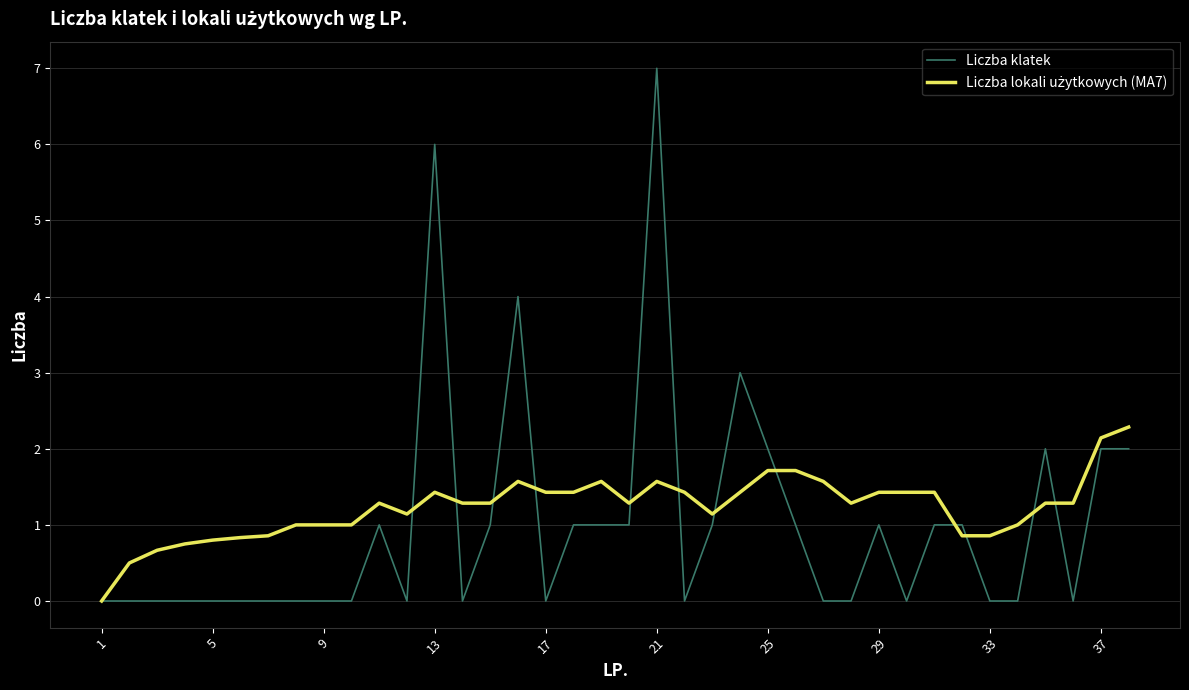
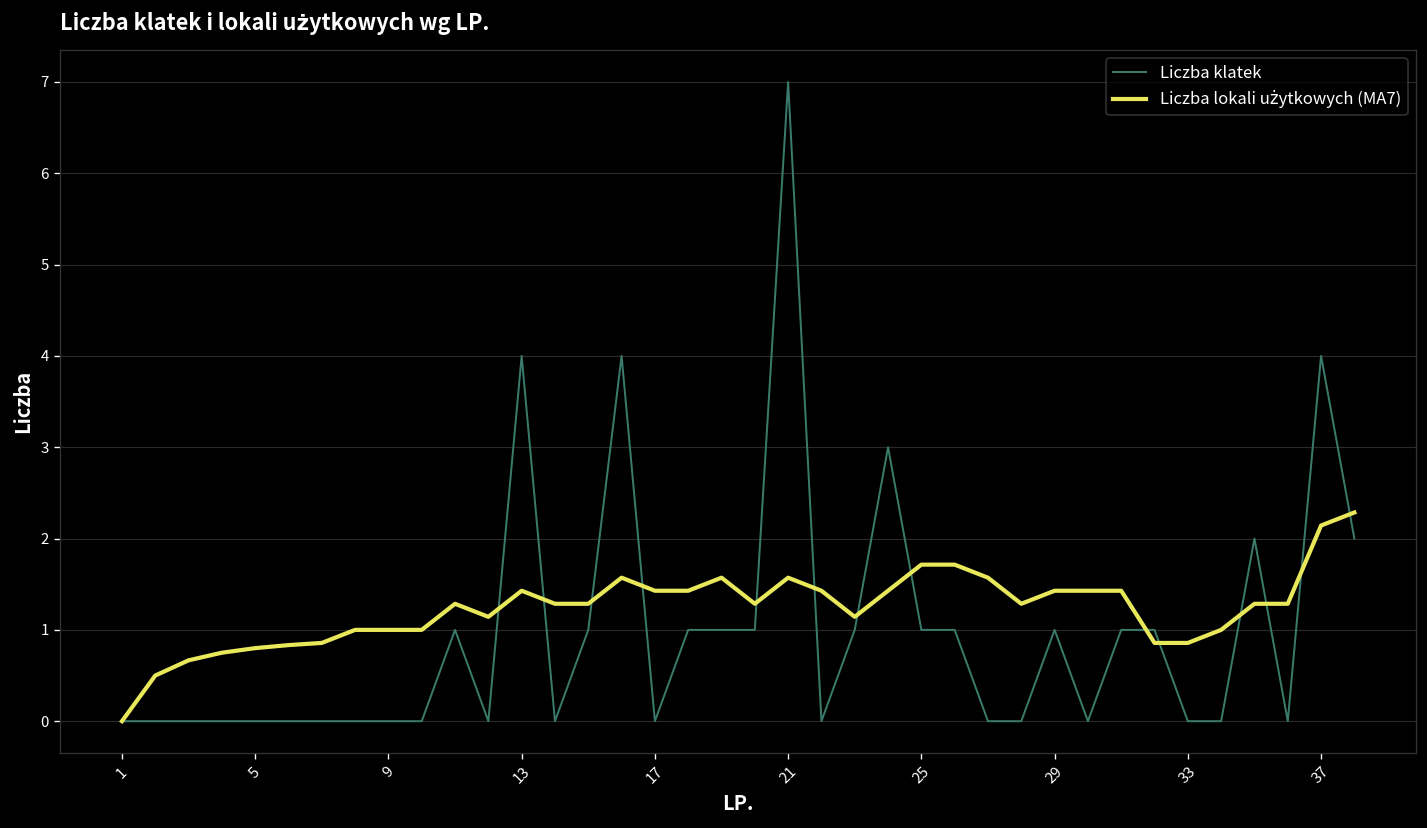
Liczba klatek, 13: 6 -> 4
Liczba klatek, 25: 2 -> 1
Liczba klatek, 37: 2 -> 4
